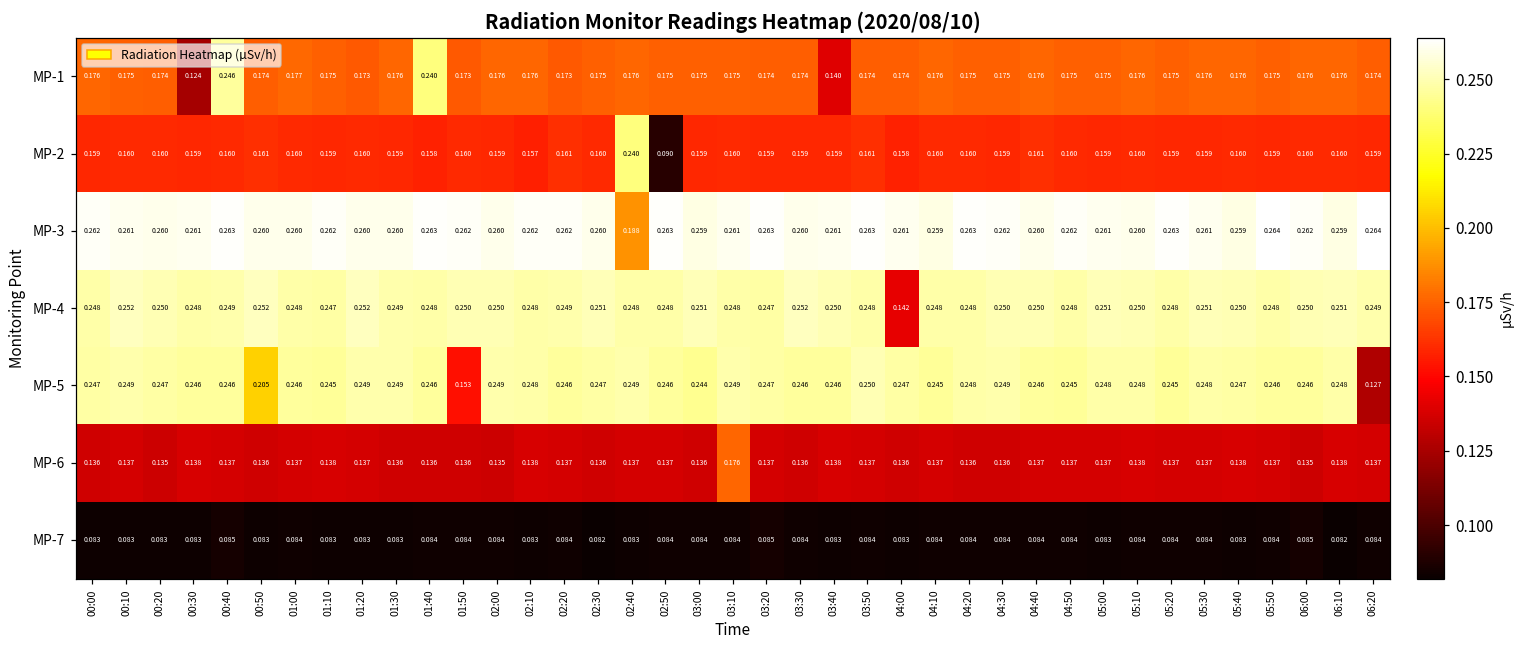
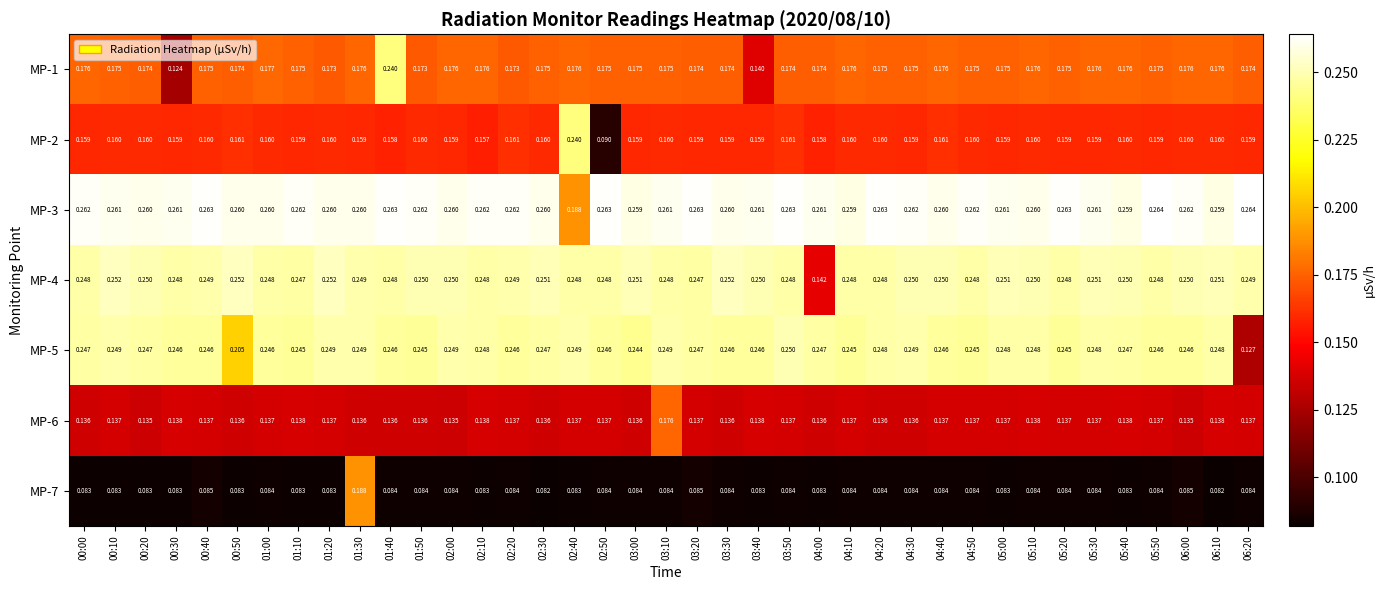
MP-1, 00:40: 0.246 -> 0.175
MP-5, 01:50: 0.153 -> 0.245
MP-7, 01:30: 0.083 -> 0.188
